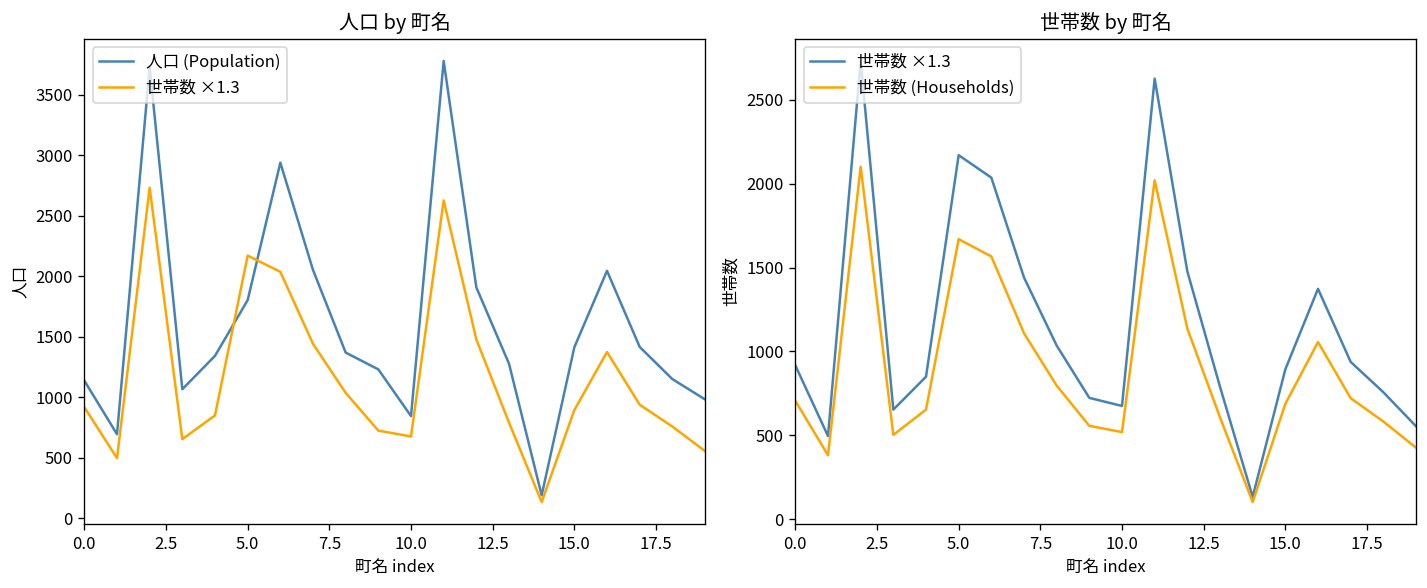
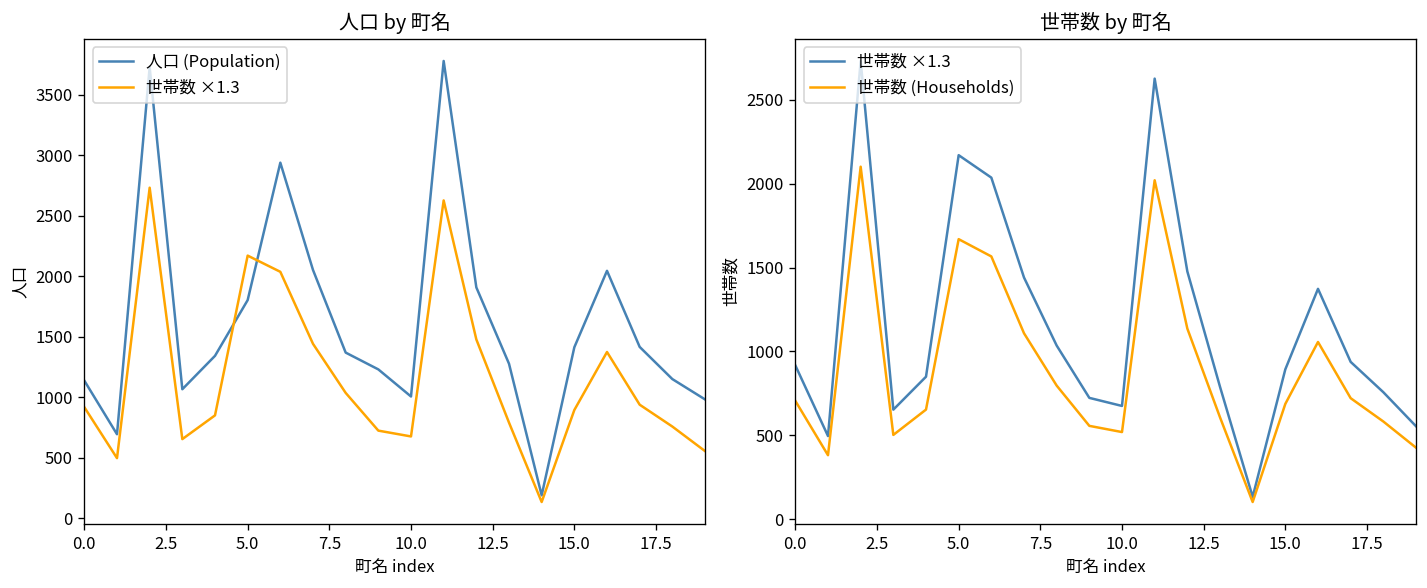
人口 by 町名, 人口 (Population), 10.0: 840 -> 1010
